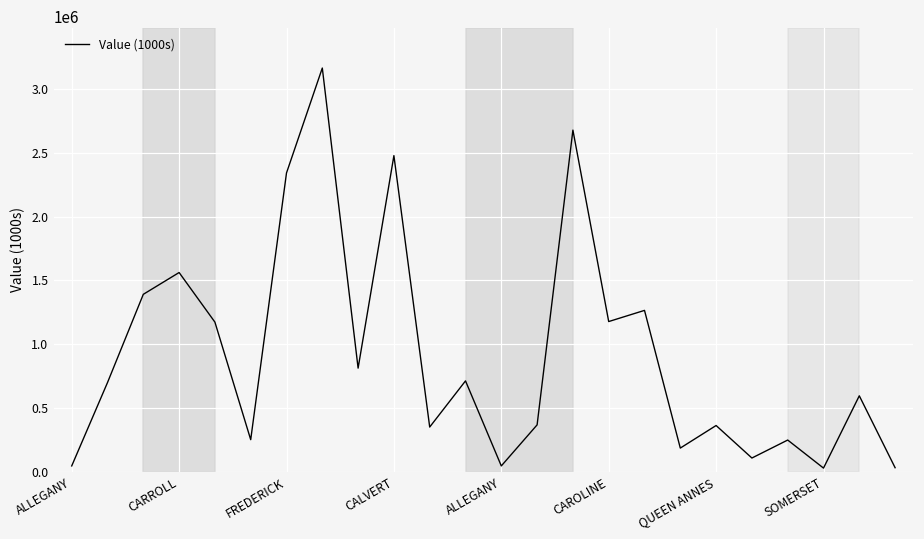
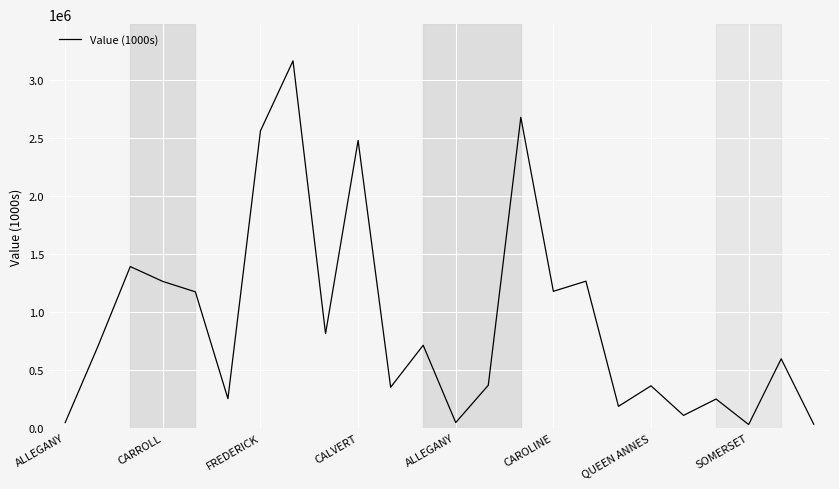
CARROLL: 1560000 -> 1260000
FREDERICK: 2340000 -> 2560000
